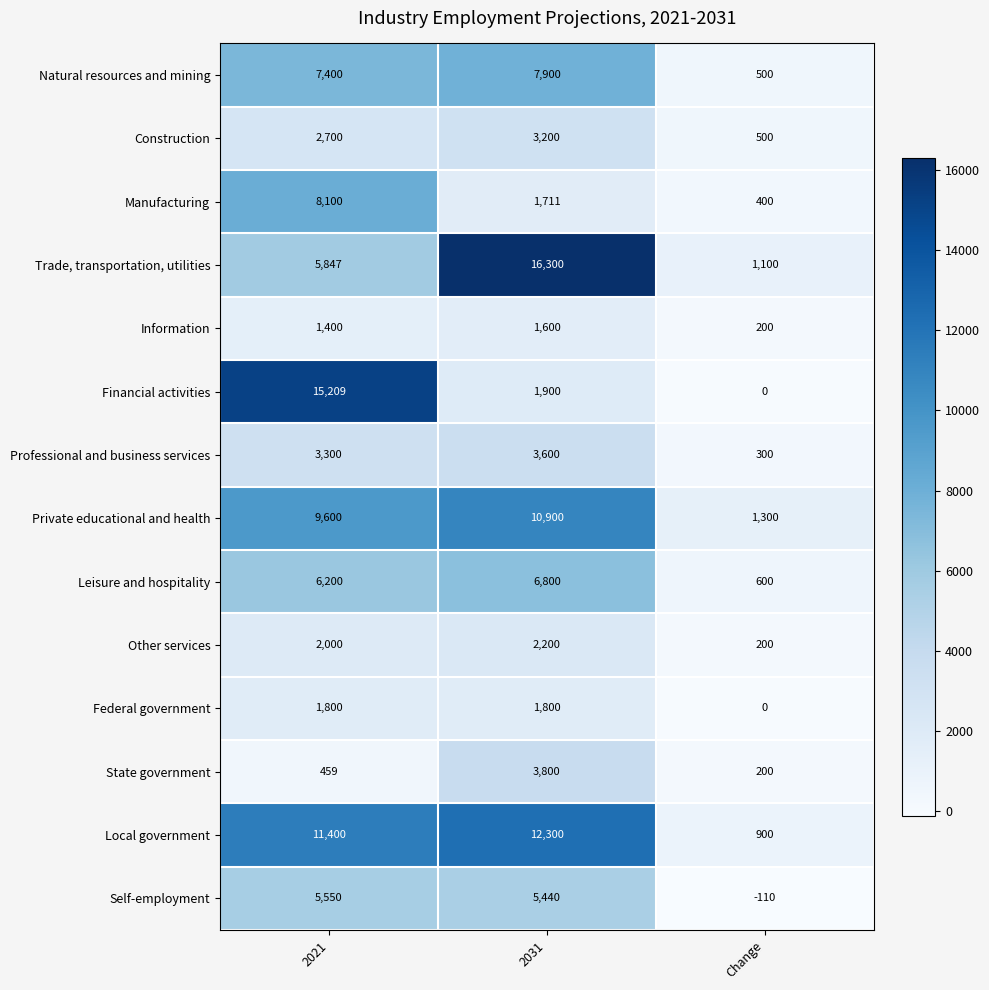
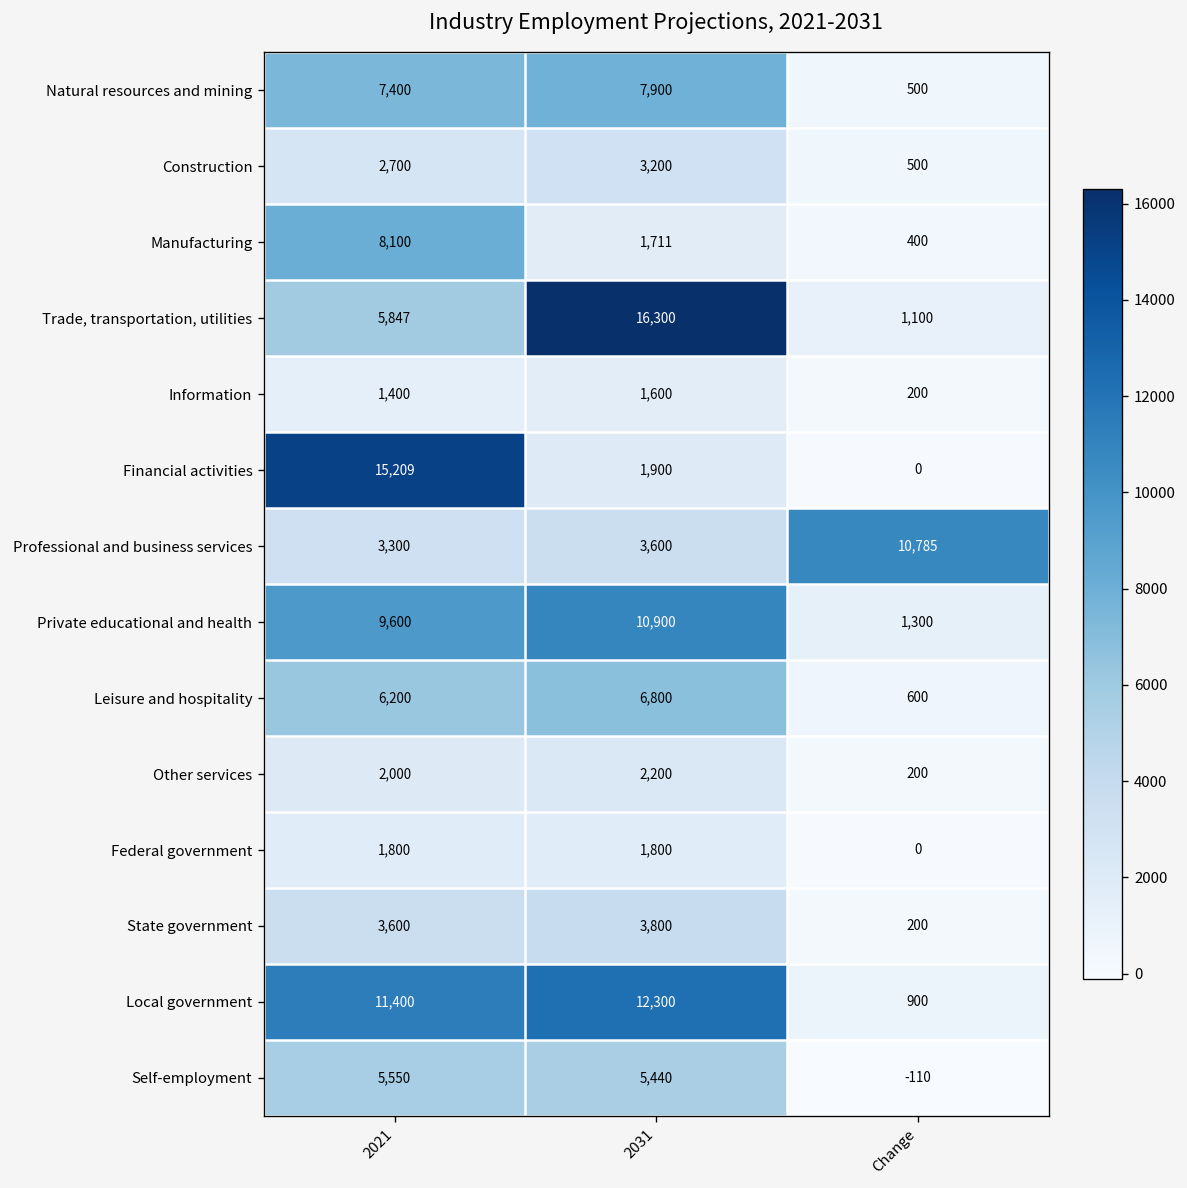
Professional and business services, Change: 300 -> 10,785
State government, 2021: 459 -> 3,600
